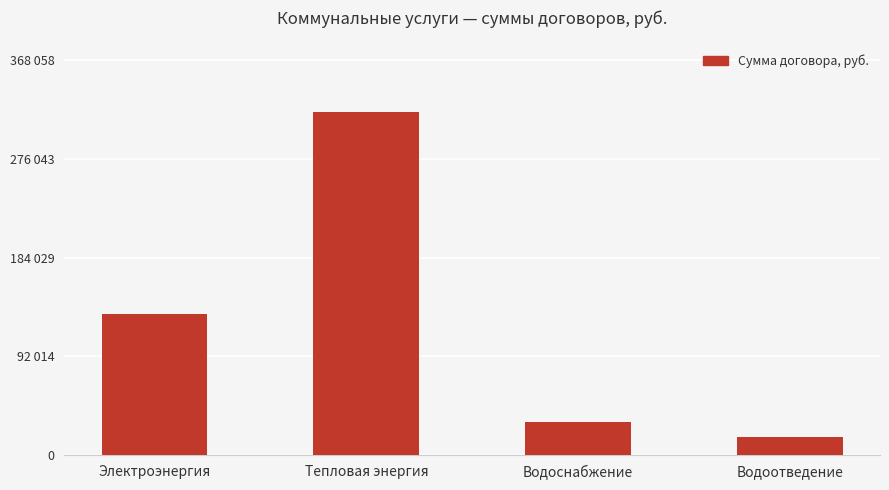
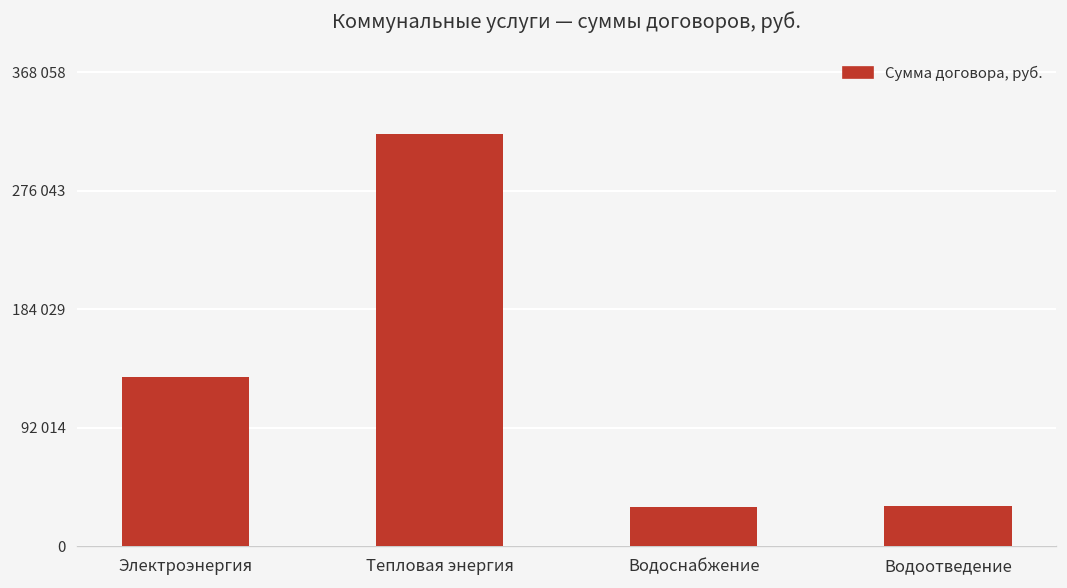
Водоотведение: 17000 -> 32000
